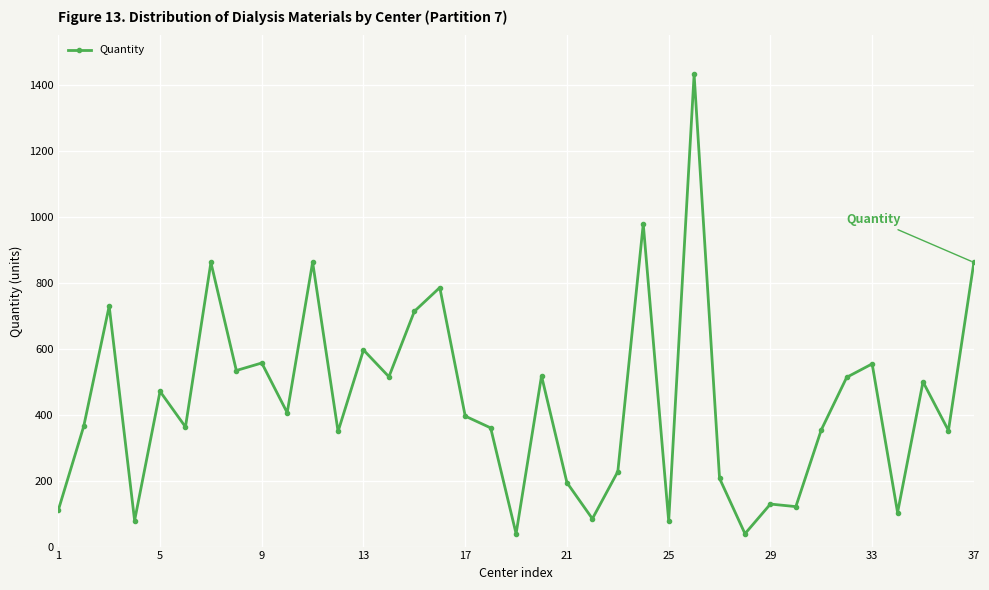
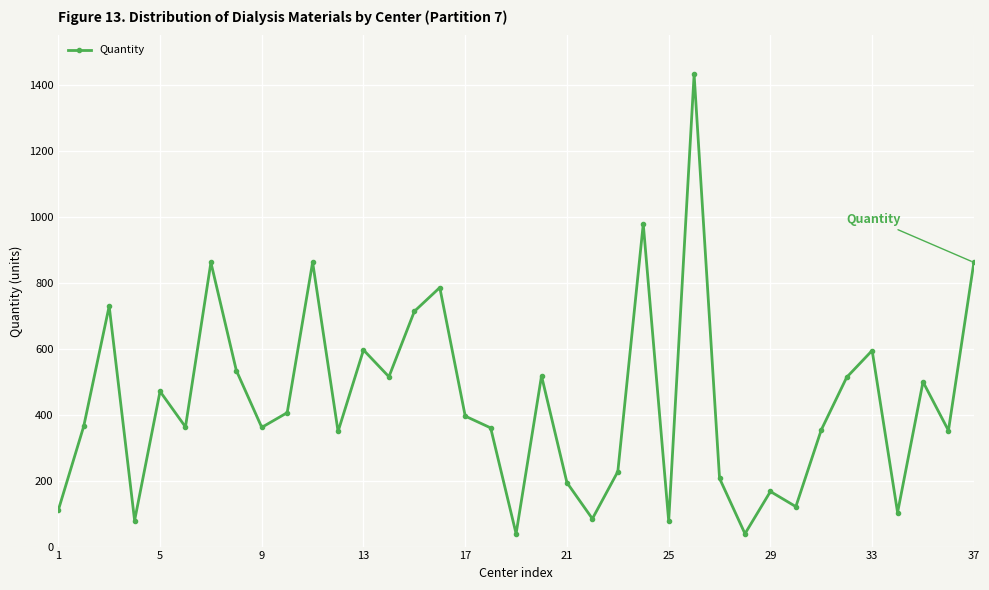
9: 560 -> 360
29: 130 -> 170
33: 550 -> 590
